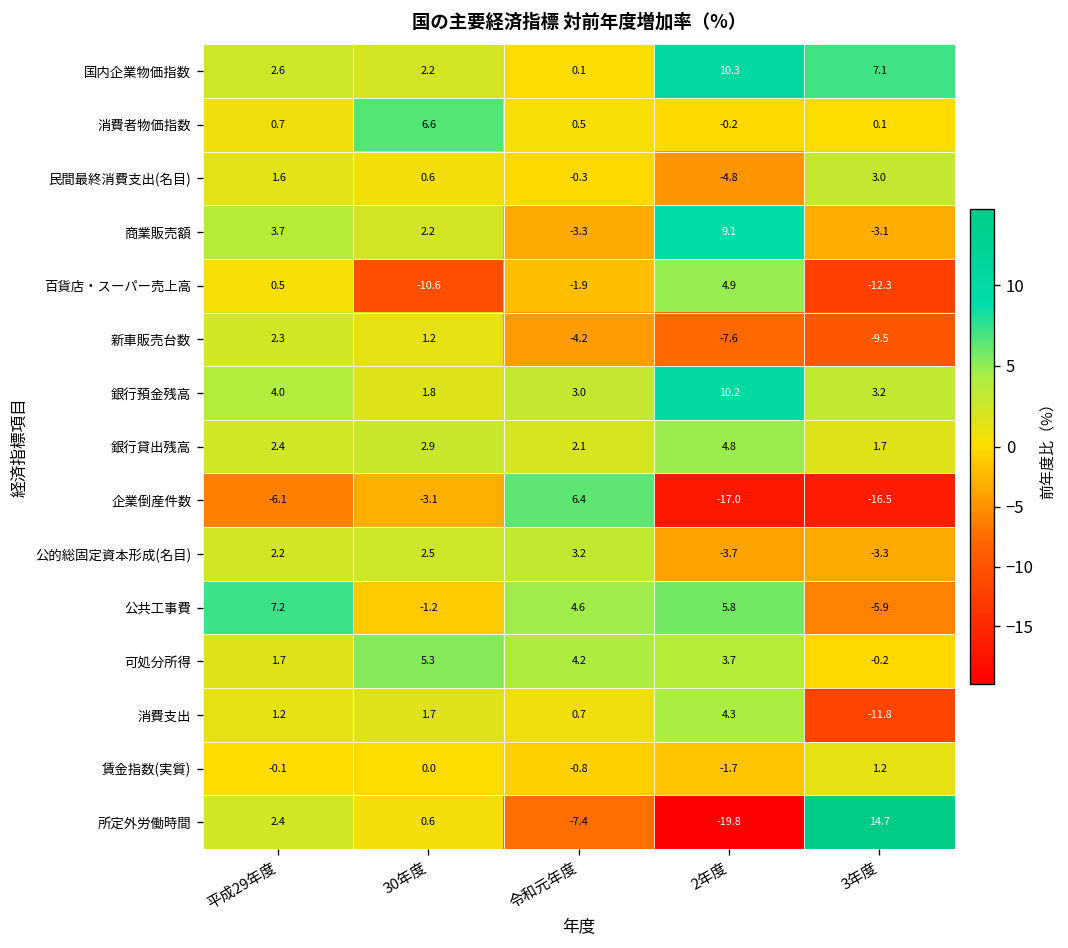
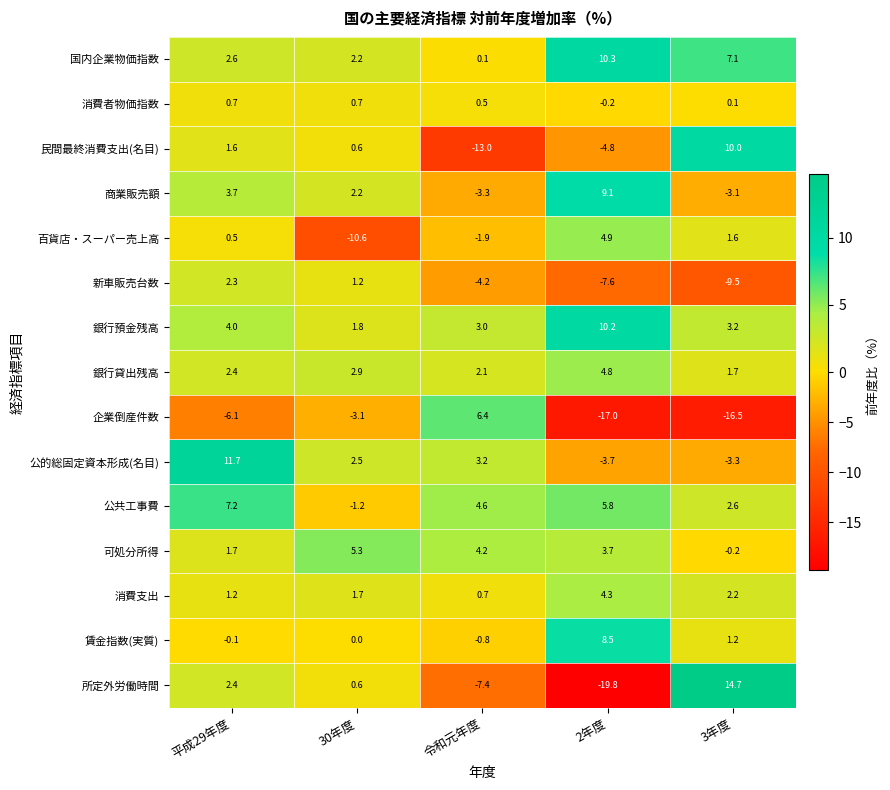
消費者物価指数, 30年度: 6.6 -> 0.7
民間最終消費支出(名目), 令和元年度: -0.3 -> -13.0
民間最終消費支出(名目), 3年度: 3.0 -> 10.0
百貨店・スーパー売上高, 3年度: -12.3 -> 1.6
公的総固定資本形成(名目), 平成29年度: 2.2 -> 11.7
公共工事費, 3年度: -5.9 -> 2.6
消費支出, 3年度: -11.8 -> 2.2
賃金指数(実質), 2年度: -1.7 -> 8.5
